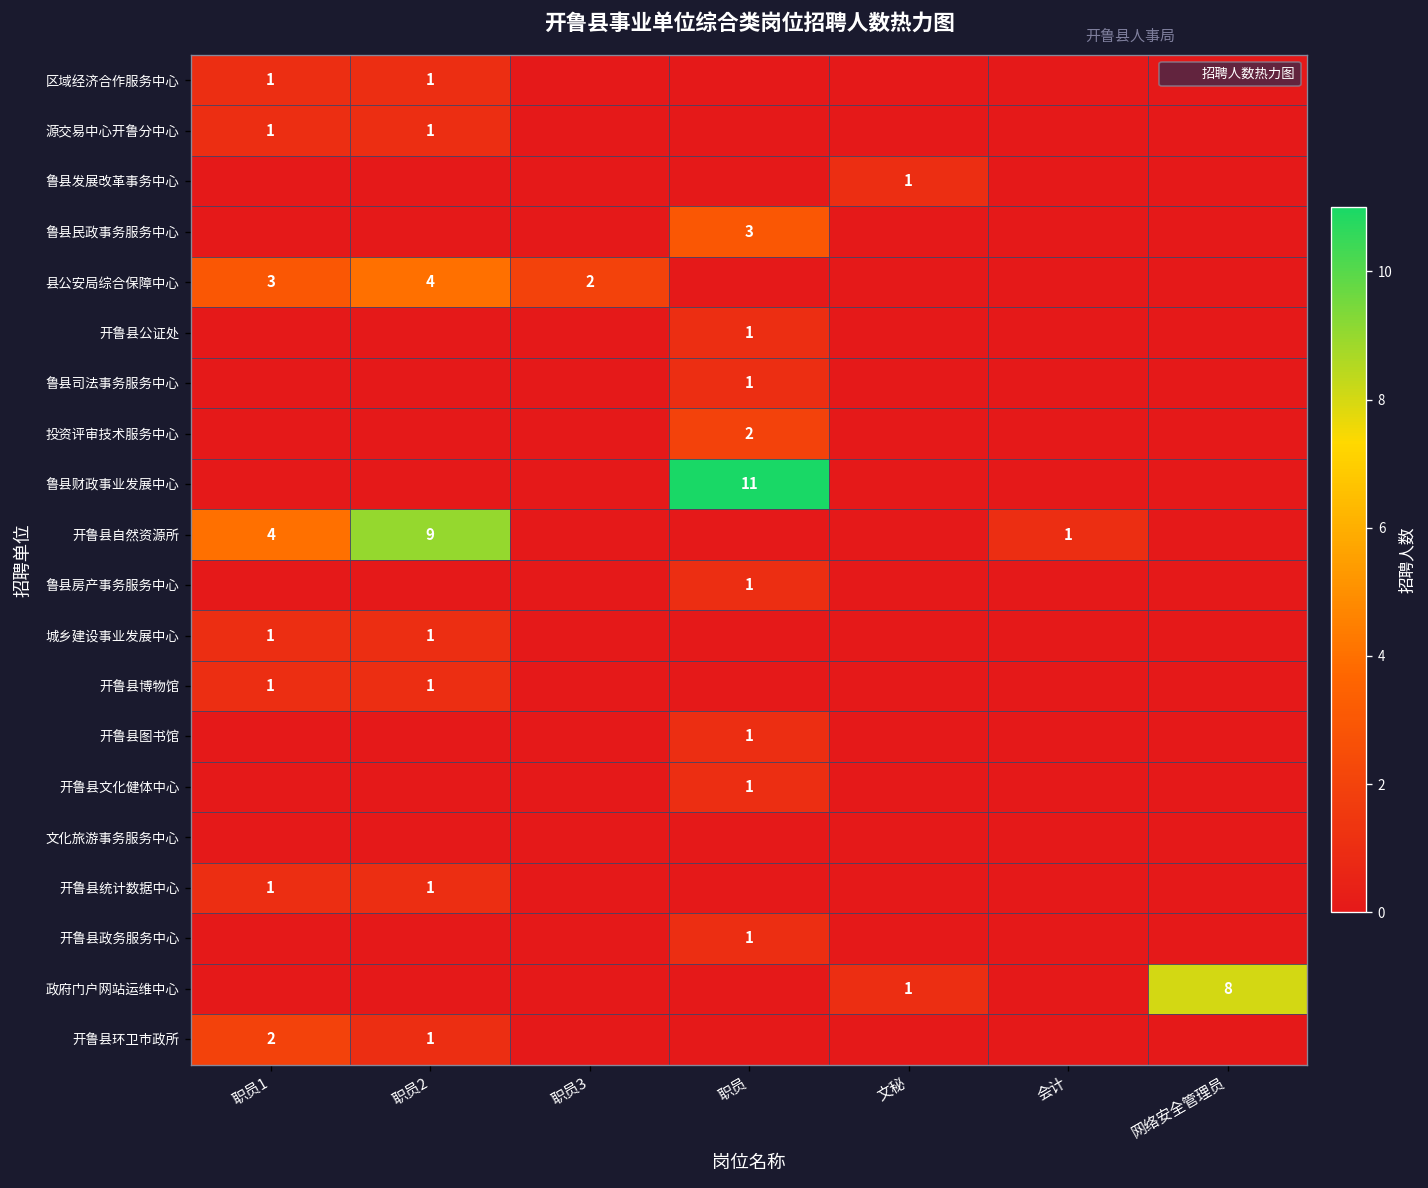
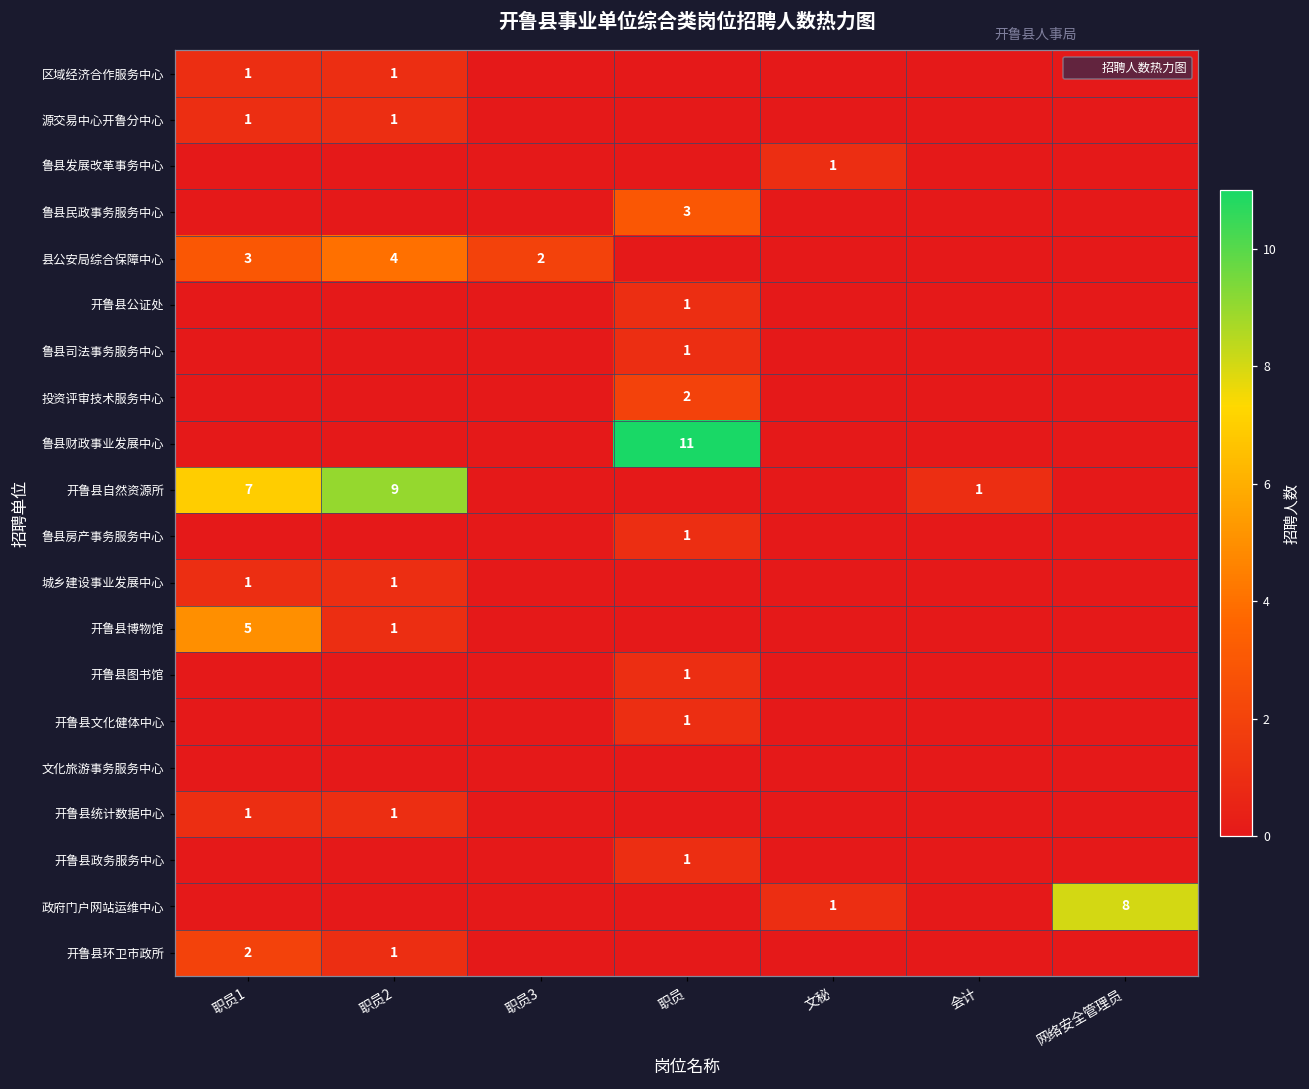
开鲁县自然资源所, 职员1: 4 -> 7
开鲁县博物馆, 职员1: 1 -> 5
